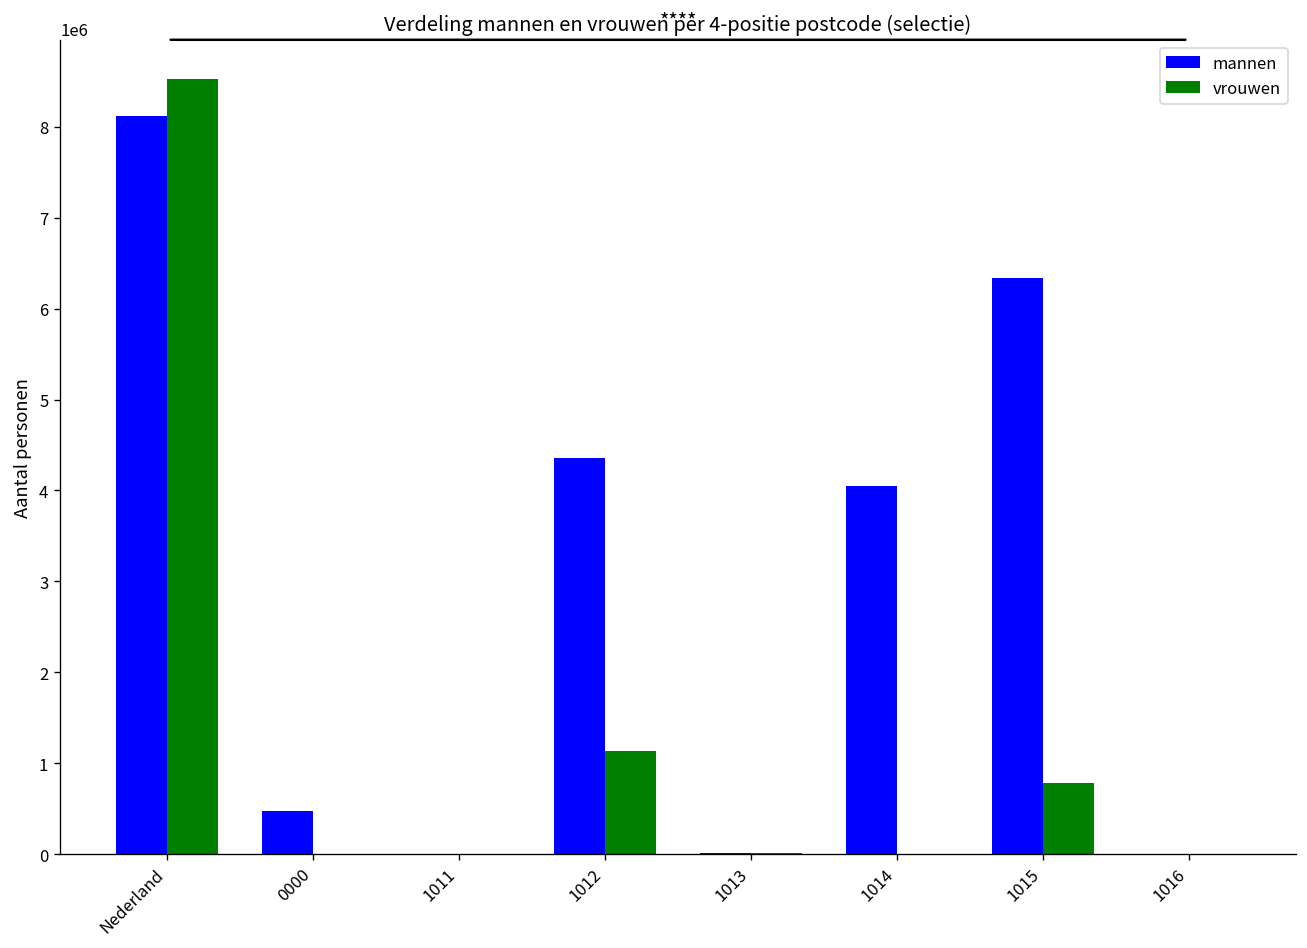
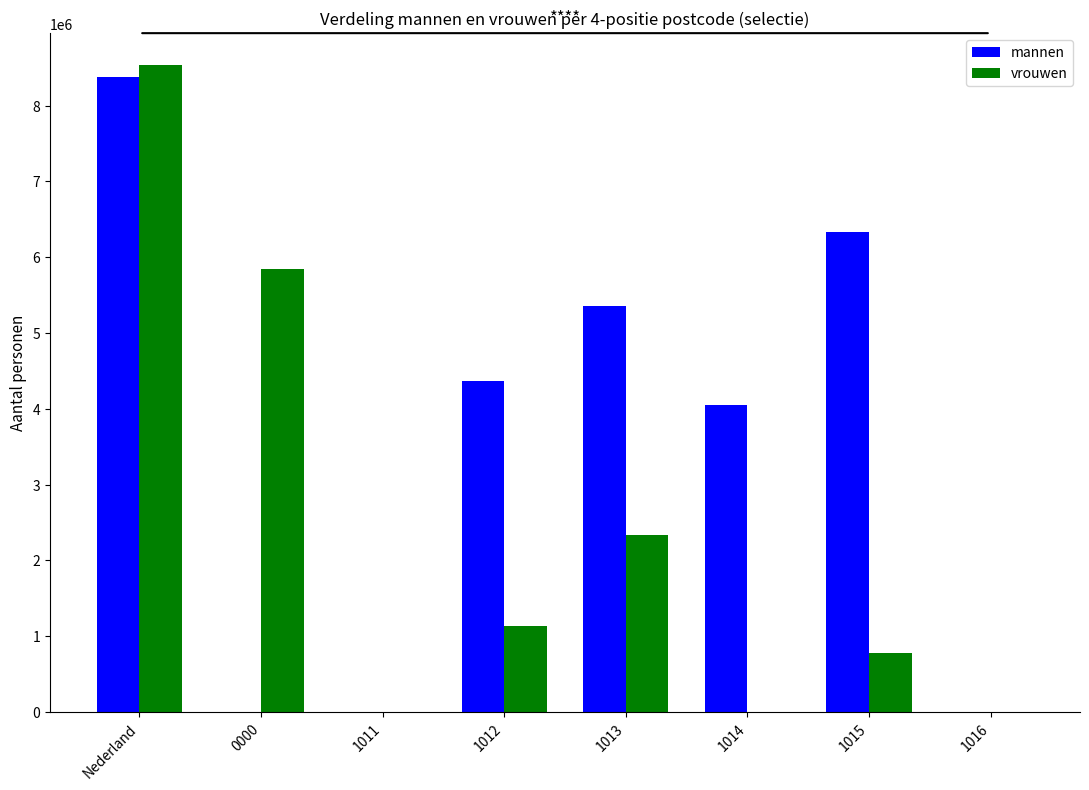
mannen, Nederland: 8100000 -> 8400000
mannen, 0000: 500000 -> 0
vrouwen, 0000: 0 -> 5800000
mannen, 1013: 0 -> 5400000
vrouwen, 1013: 0 -> 2300000
